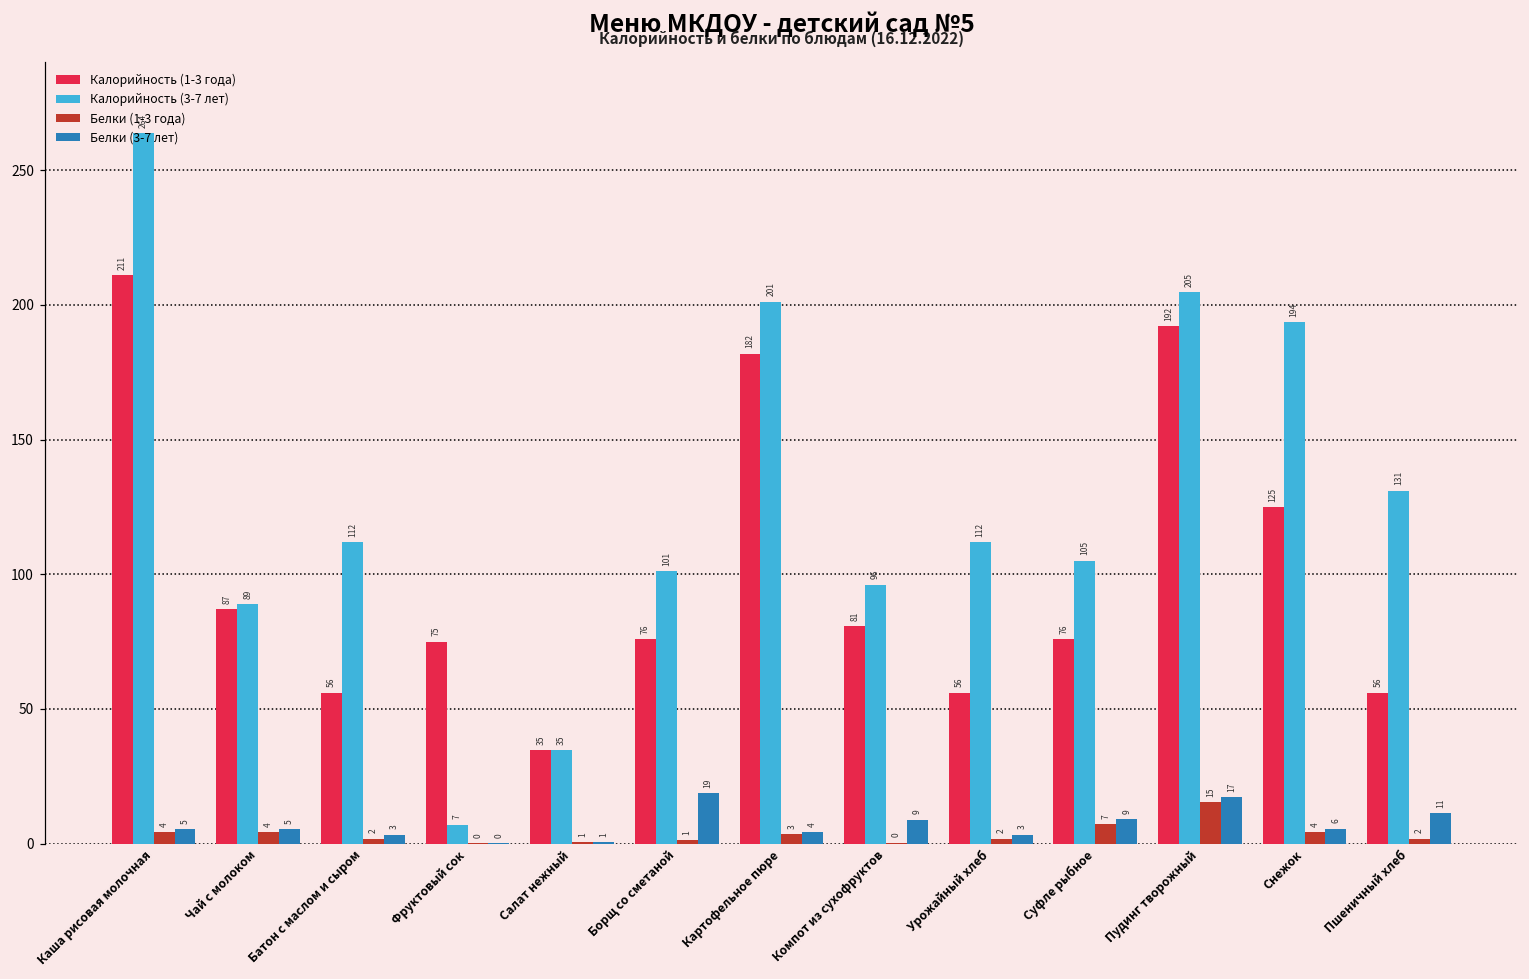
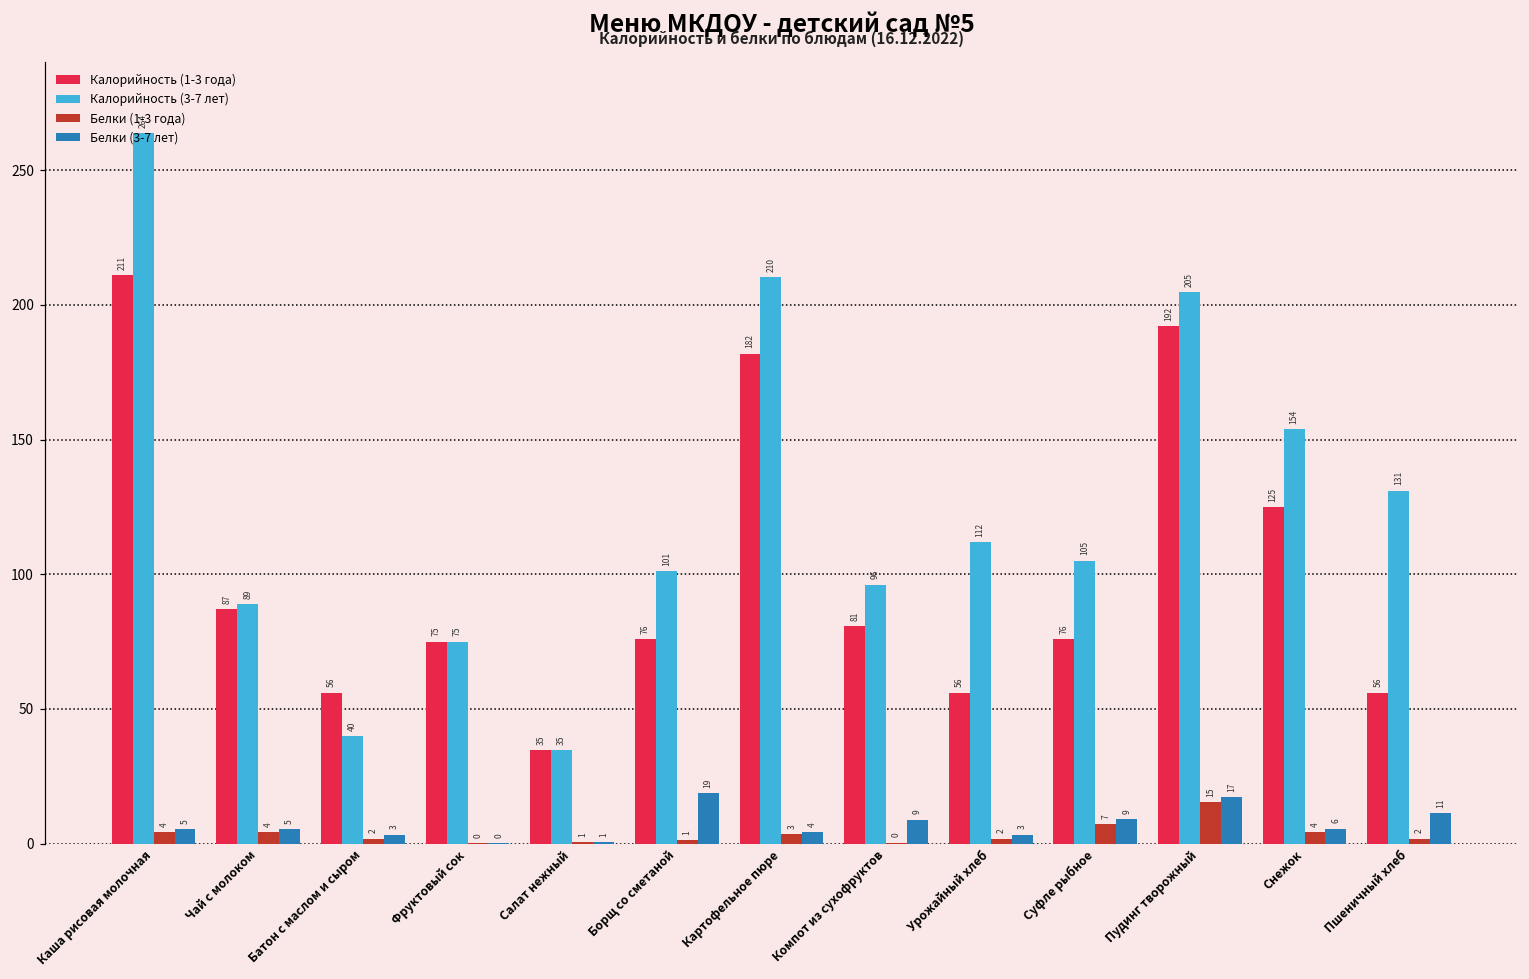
Калорийность (3-7 лет), Батон с маслом и сыром: 112 -> 40
Калорийность (3-7 лет), Фруктовый сок: 7 -> 75
Калорийность (3-7 лет), Картофельное пюре: 201 -> 210
Калорийность (3-7 лет), Снежок: 194 -> 154
